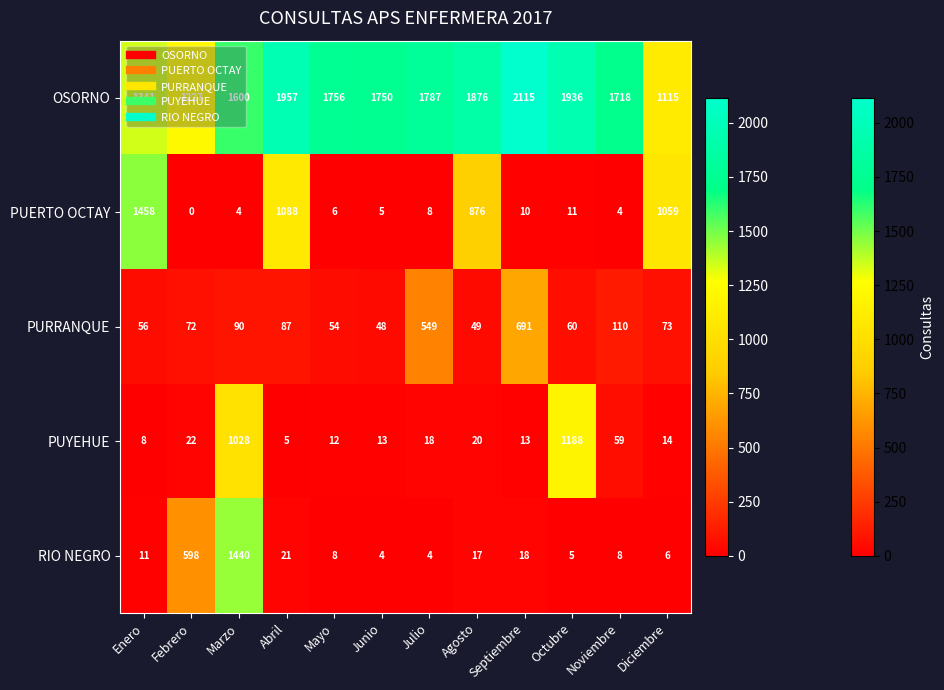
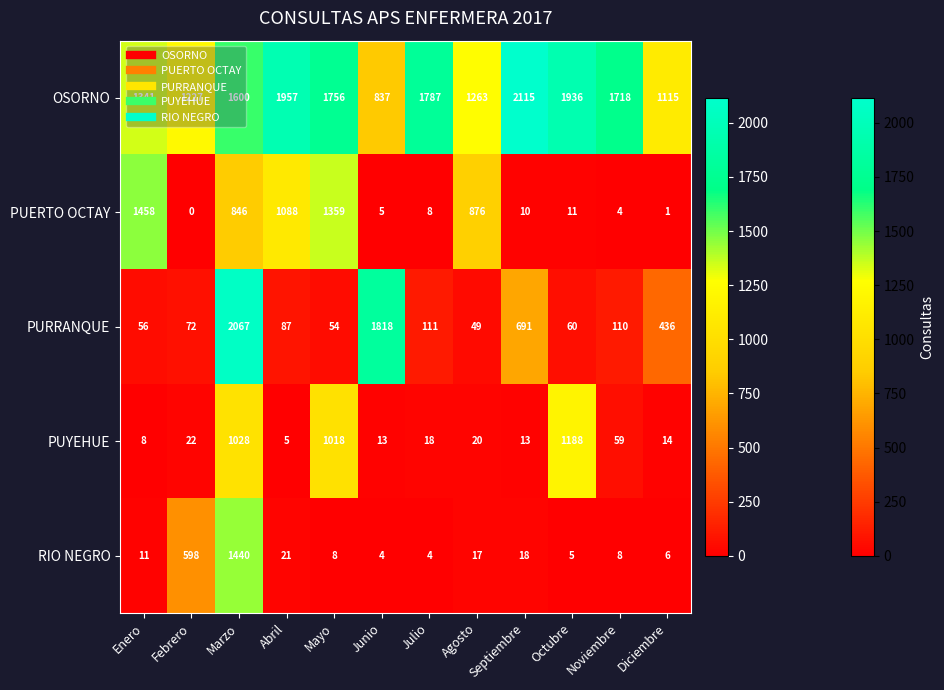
OSORNO, Junio: 1750 -> 837
OSORNO, Agosto: 1876 -> 1263
PUERTO OCTAY, Marzo: 4 -> 846
PUERTO OCTAY, Mayo: 6 -> 1359
PUERTO OCTAY, Diciembre: 1059 -> 1
PURRANQUE, Marzo: 90 -> 2067
PURRANQUE, Junio: 48 -> 1818
PURRANQUE, Julio: 549 -> 111
PURRANQUE, Diciembre: 73 -> 436
PUYEHUE, Mayo: 12 -> 1018
